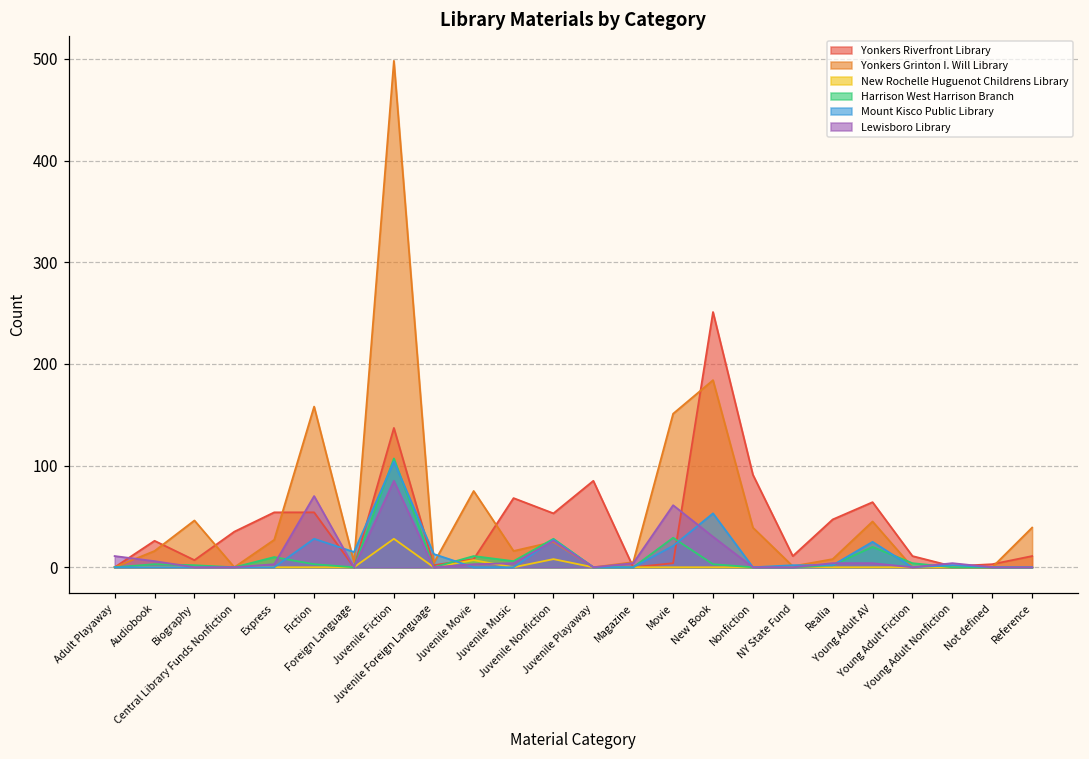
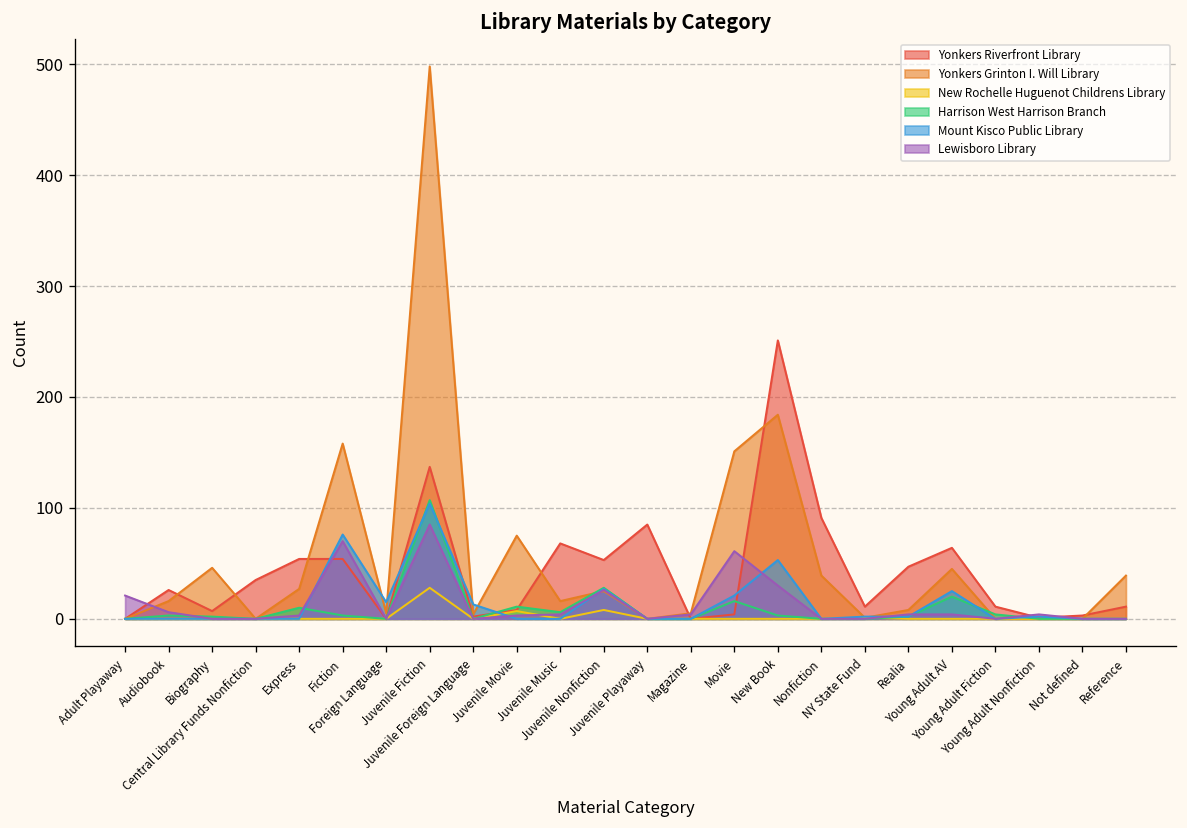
Lewisboro Library, Adult Playaway: 10 -> 20
Mount Kisco Public Library, Fiction: 30 -> 80
Harrison West Harrison Branch, Movie: 30 -> 20
